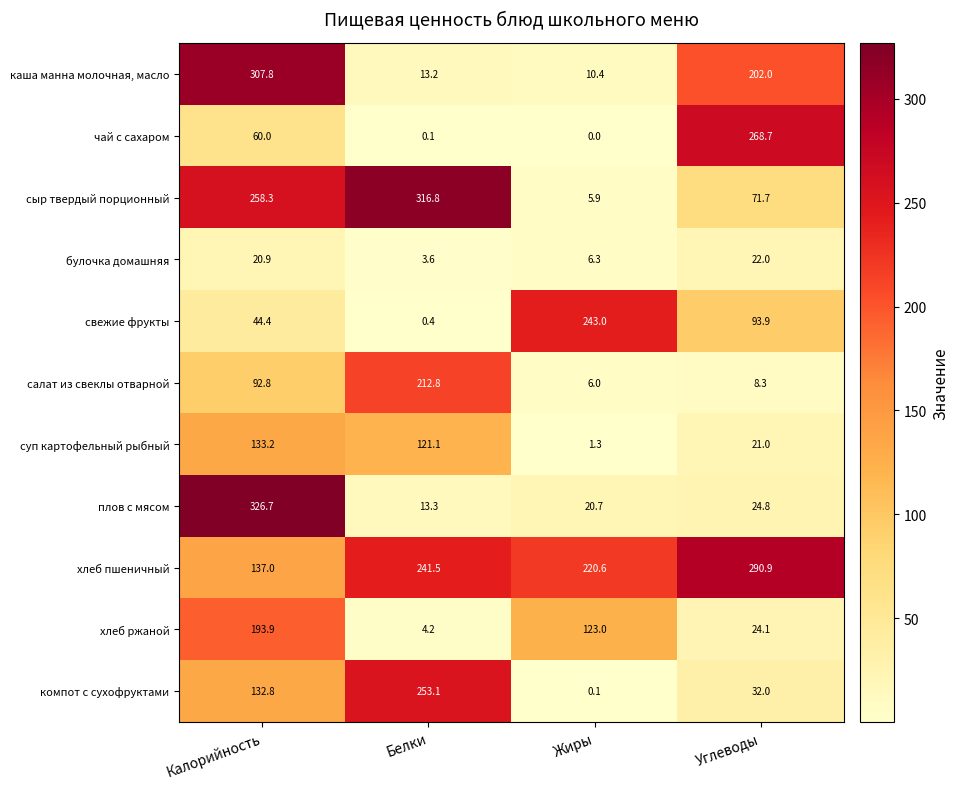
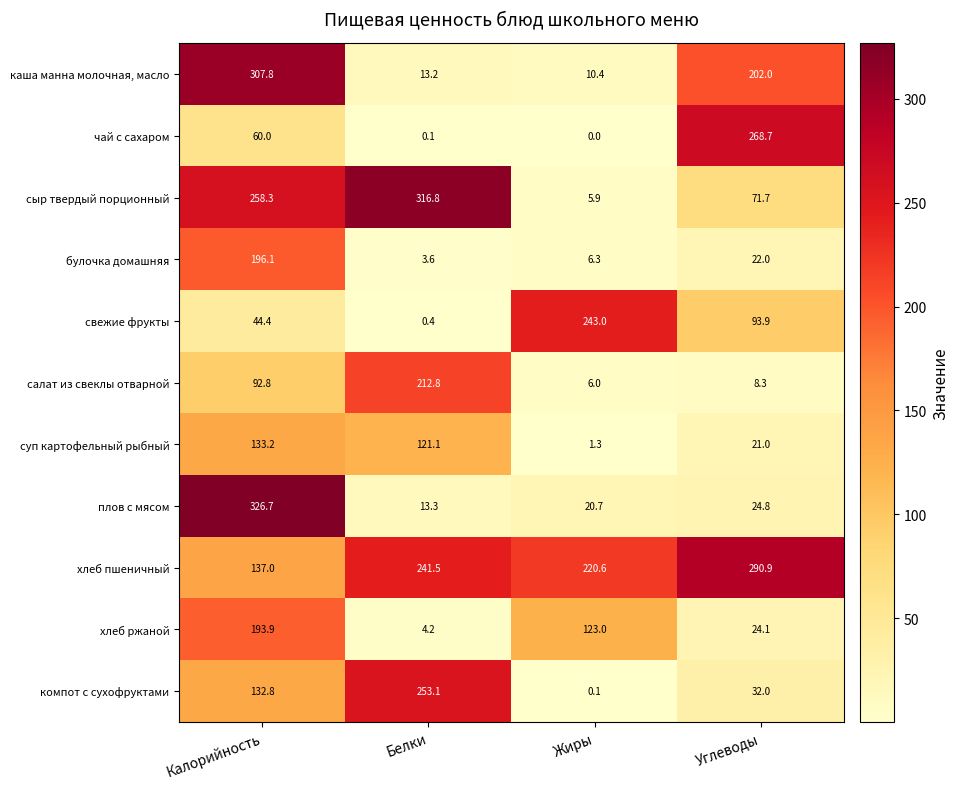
булочка домашняя, Калорийность: 20.9 -> 196.1
